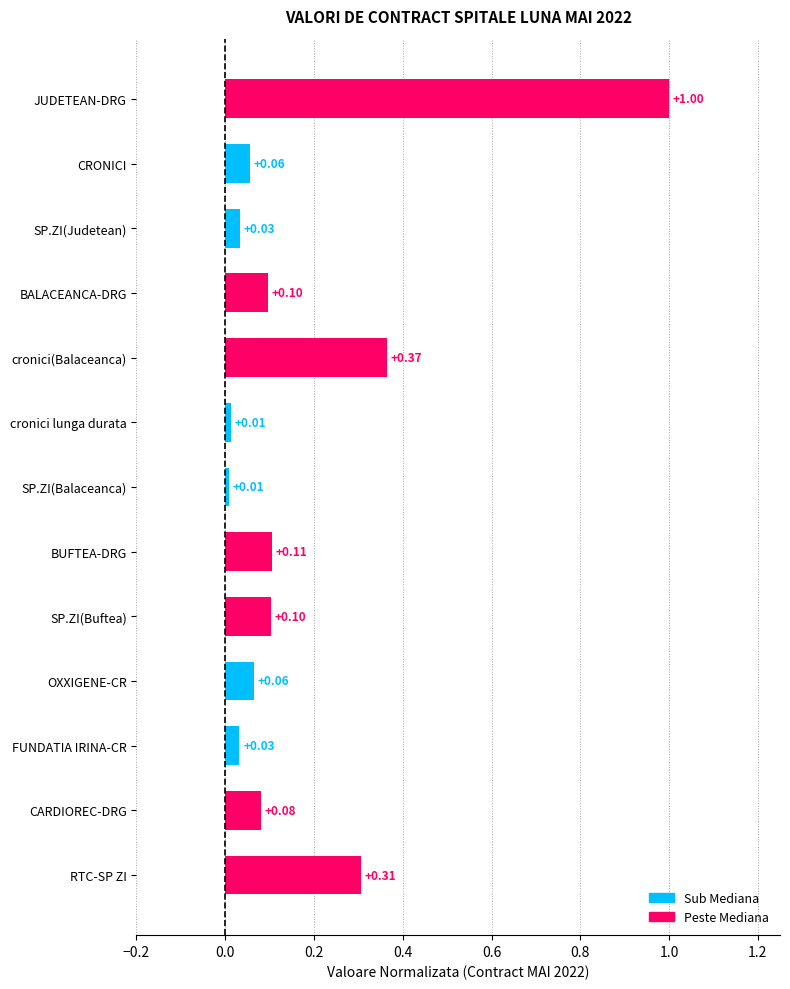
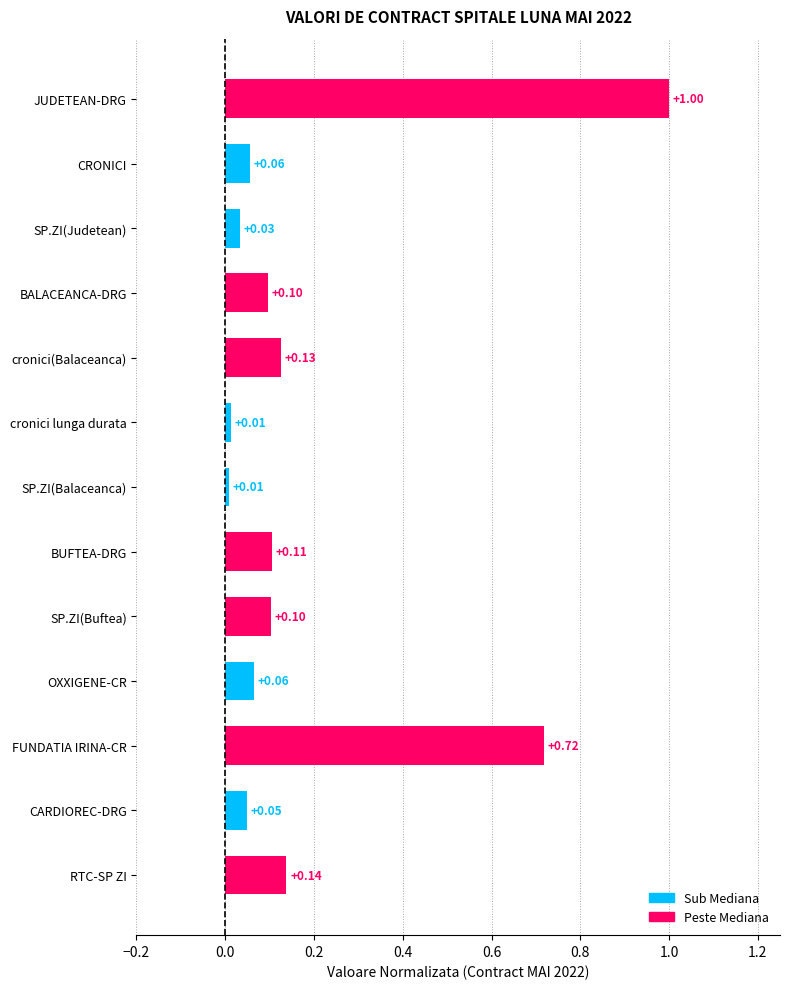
cronici(Balaceanca): +0.37 -> +0.13
FUNDATIA IRINA-CR: +0.03 -> +0.72
CARDIOREC-DRG: +0.08 -> +0.05
RTC-SP ZI: +0.31 -> +0.14
